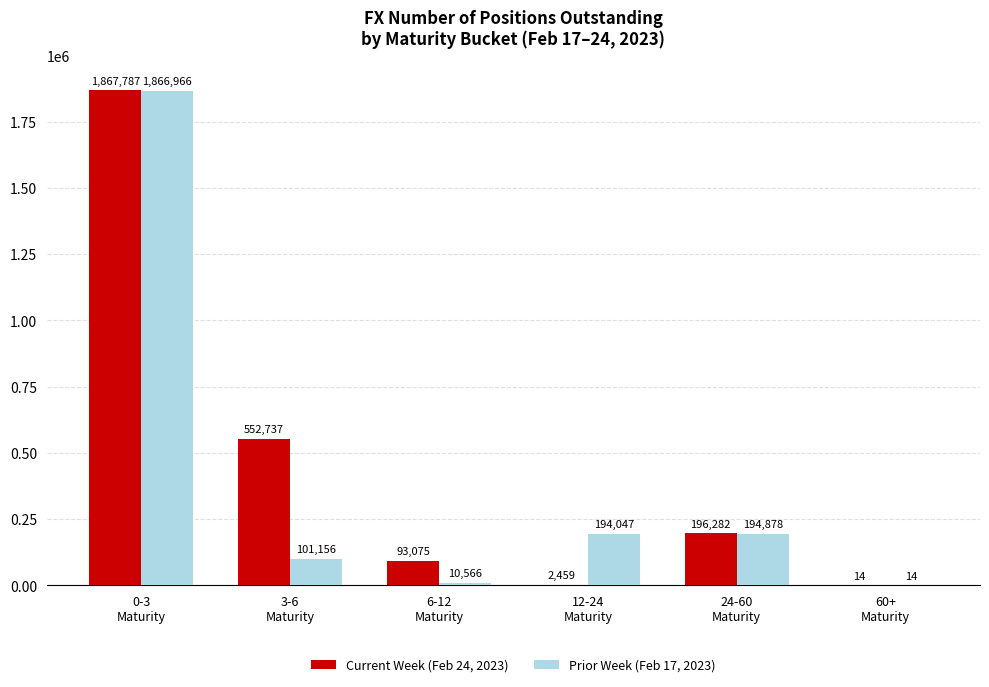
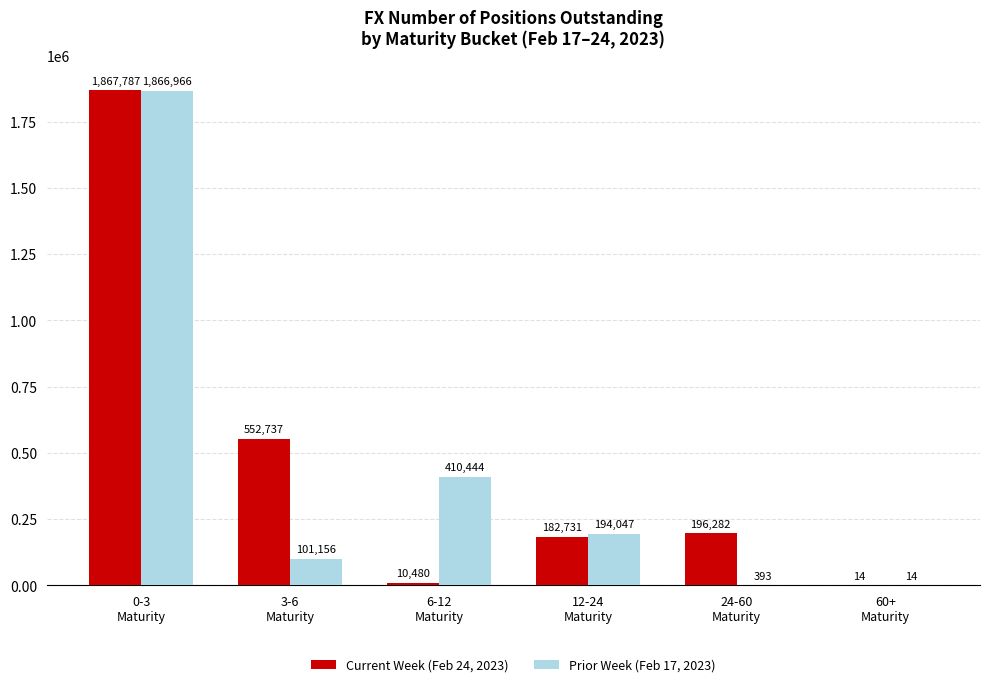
Current Week (Feb 24, 2023), 6-12 Maturity: 93,075 -> 10,480
Prior Week (Feb 17, 2023), 6-12 Maturity: 10,566 -> 410,444
Current Week (Feb 24, 2023), 12-24 Maturity: 2,459 -> 182,731
Prior Week (Feb 17, 2023), 24-60 Maturity: 194,878 -> 393
